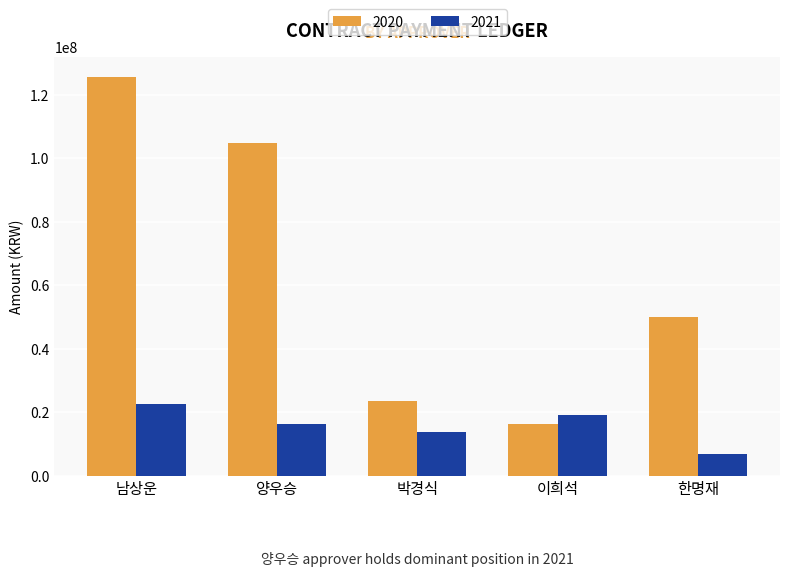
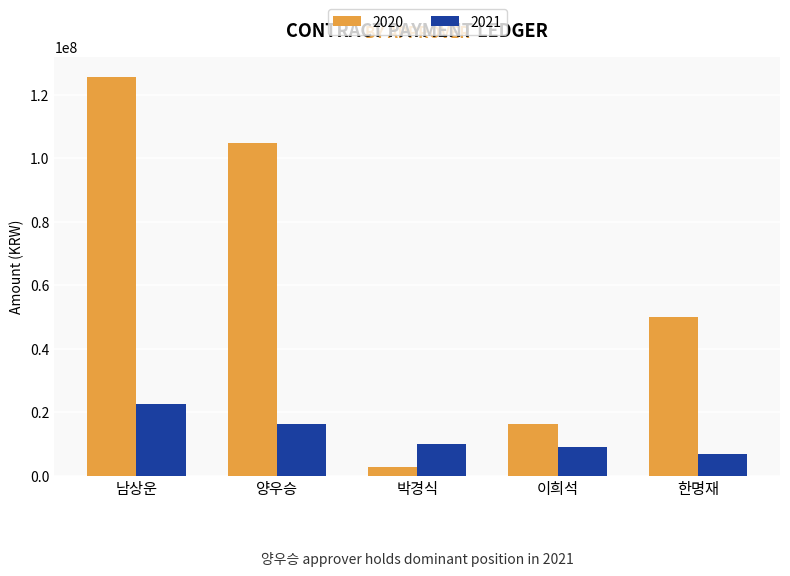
2020, 박경식: 24000000 -> 3000000
2021, 박경식: 14000000 -> 10000000
2021, 이희석: 19000000 -> 9000000
